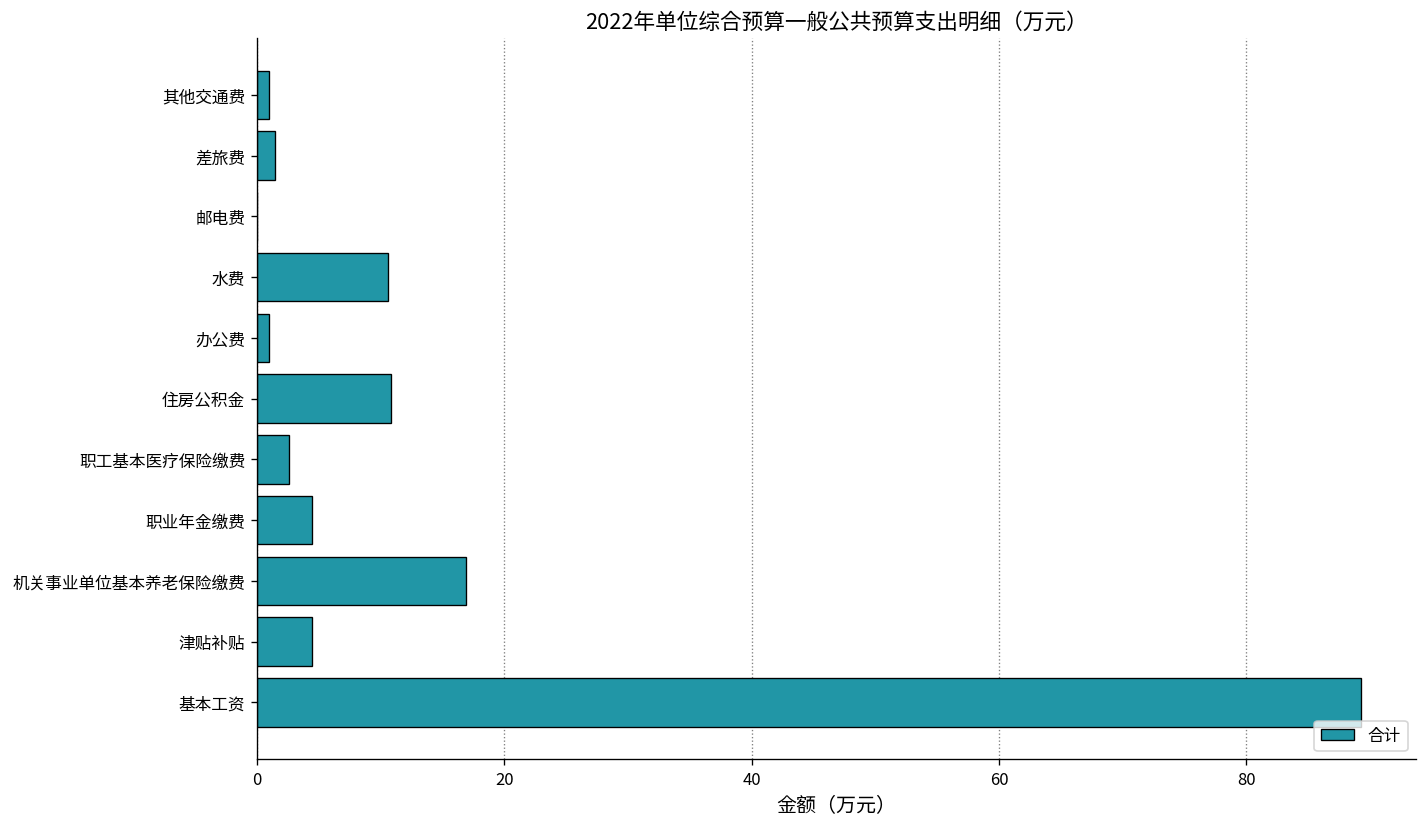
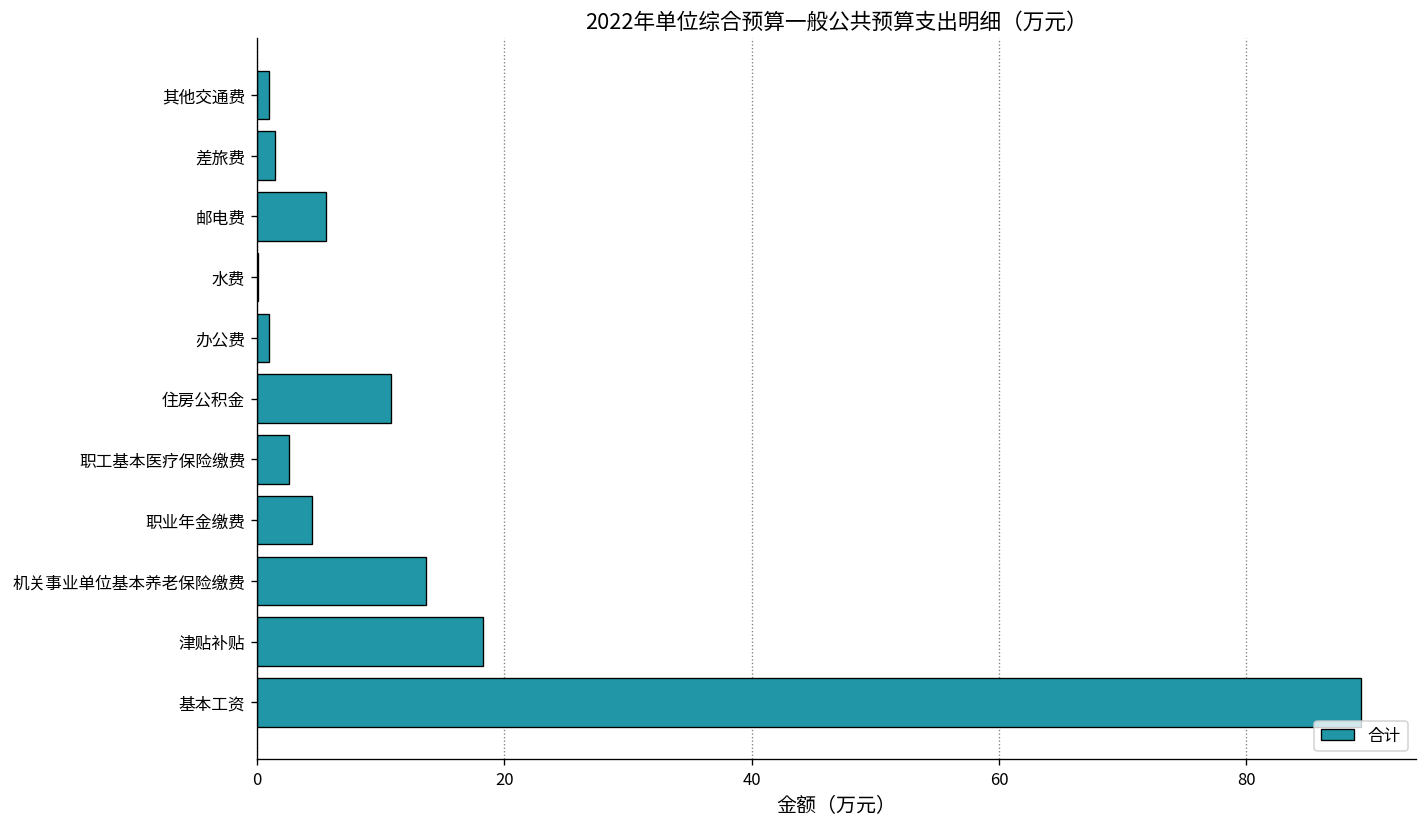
邮电费: 0.1 -> 5.6
水费: 10.6 -> 0.1
机关事业单位基本养老保险缴费: 16.9 -> 13.7
津贴补贴: 4.5 -> 18.3
